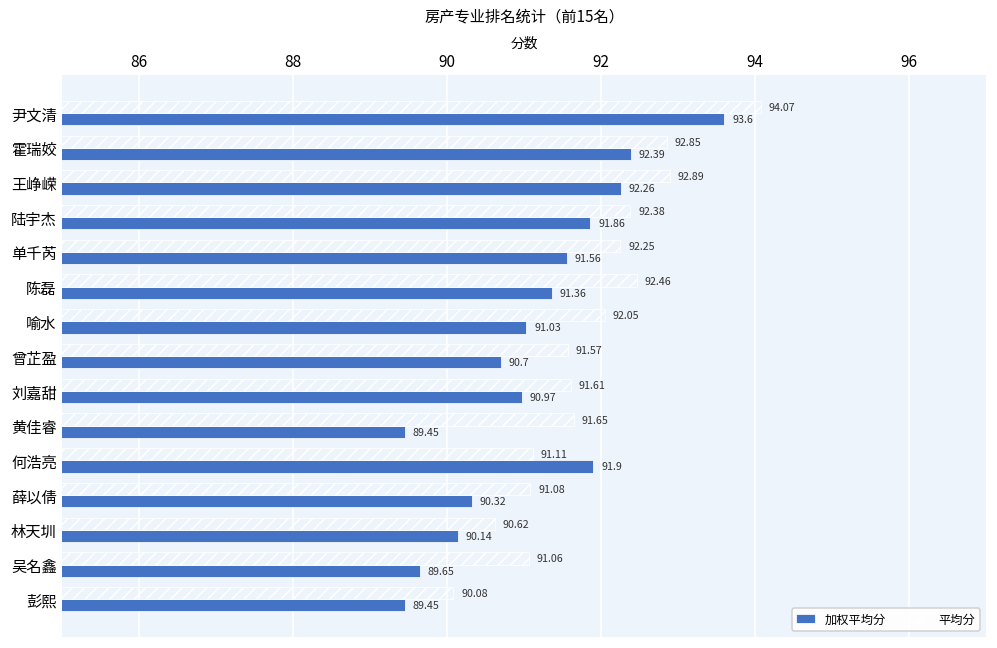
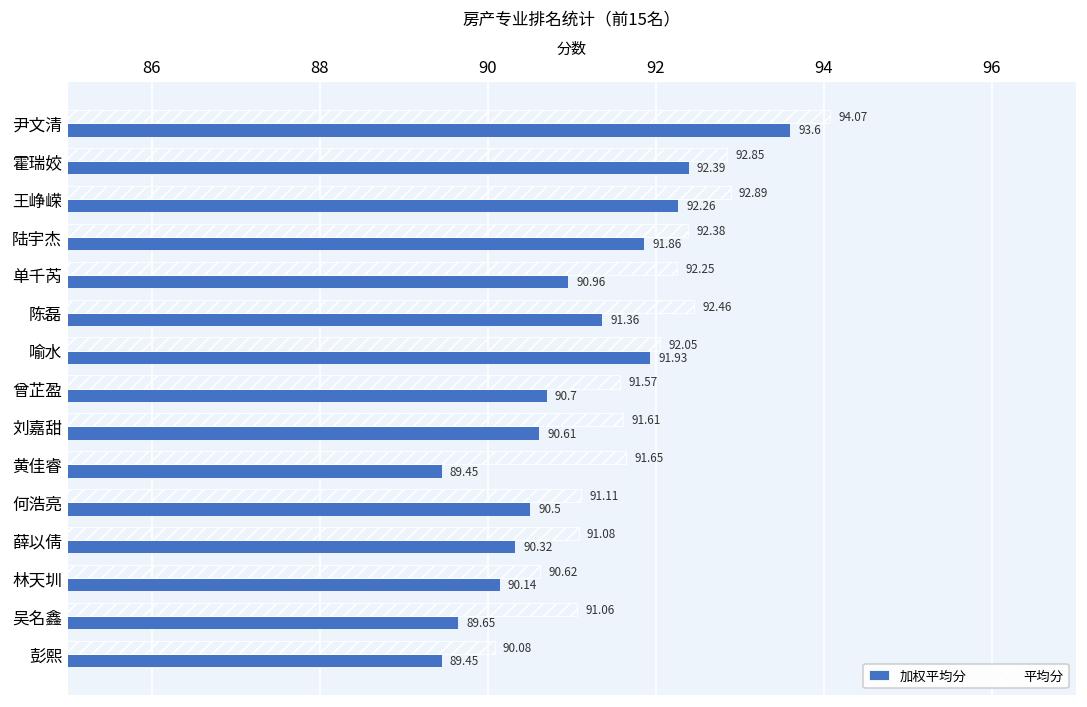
加权平均分, 单千芮: 91.56 -> 90.96
加权平均分, 喻水: 91.03 -> 91.93
加权平均分, 刘嘉甜: 90.97 -> 90.61
加权平均分, 何浩亮: 91.9 -> 90.5
